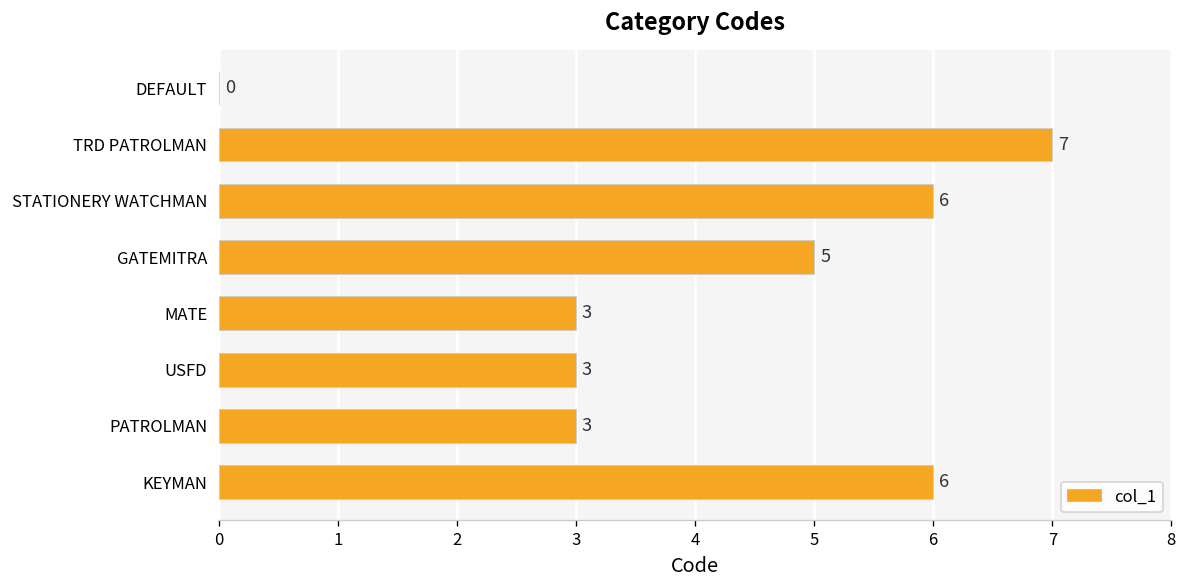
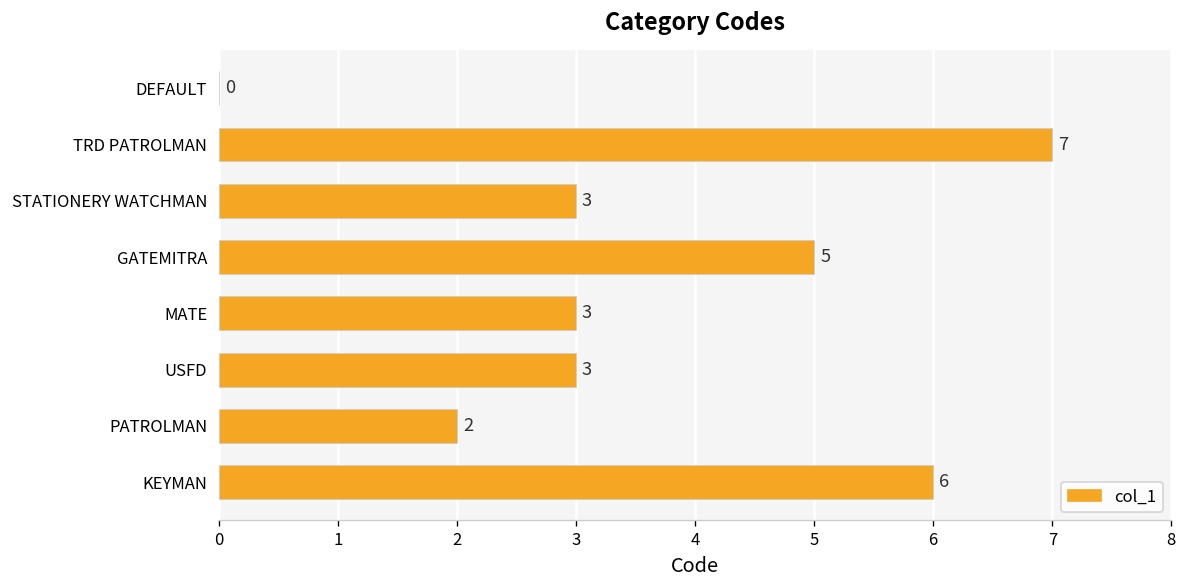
STATIONERY WATCHMAN: 6 -> 3
PATROLMAN: 3 -> 2
